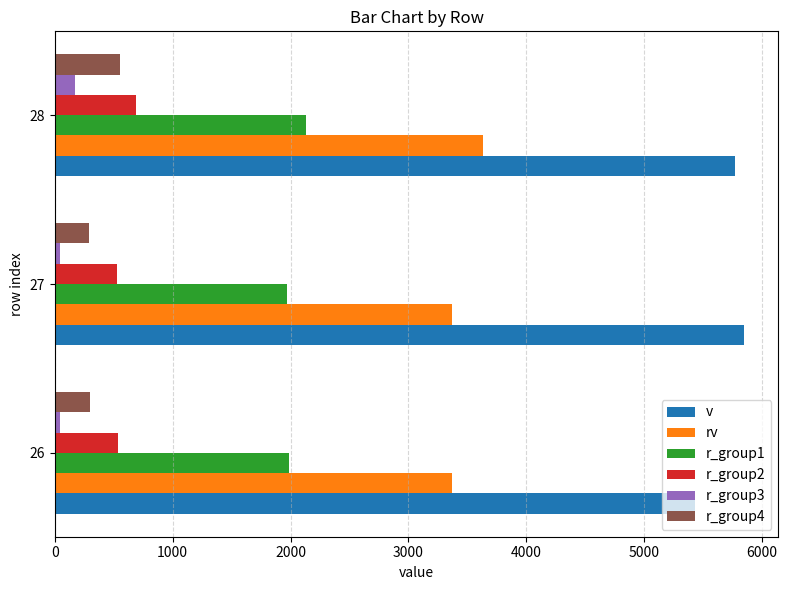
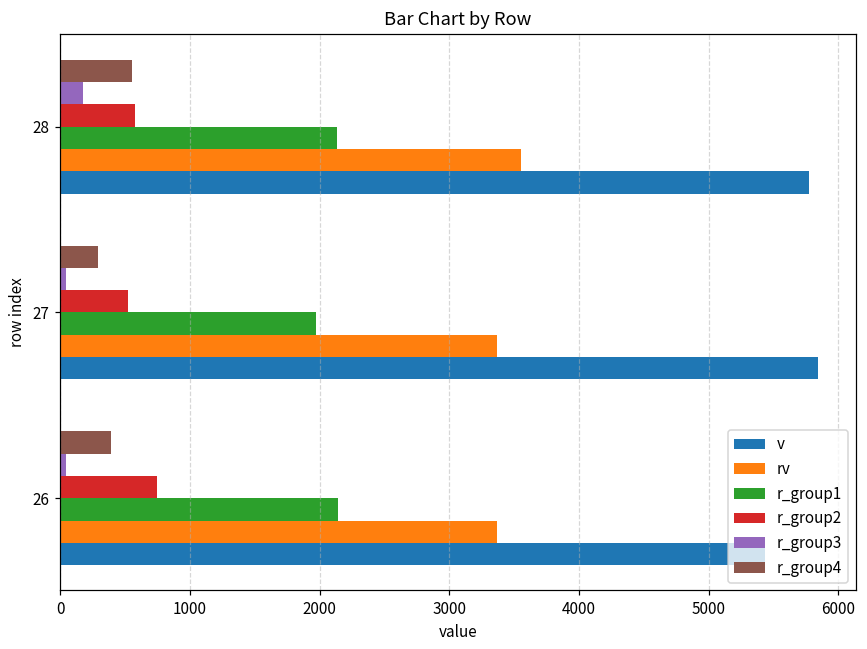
r_group2, 28: 690 -> 580
rv, 28: 3630 -> 3550
r_group4, 26: 300 -> 390
r_group2, 26: 530 -> 750
r_group1, 26: 1990 -> 2140
